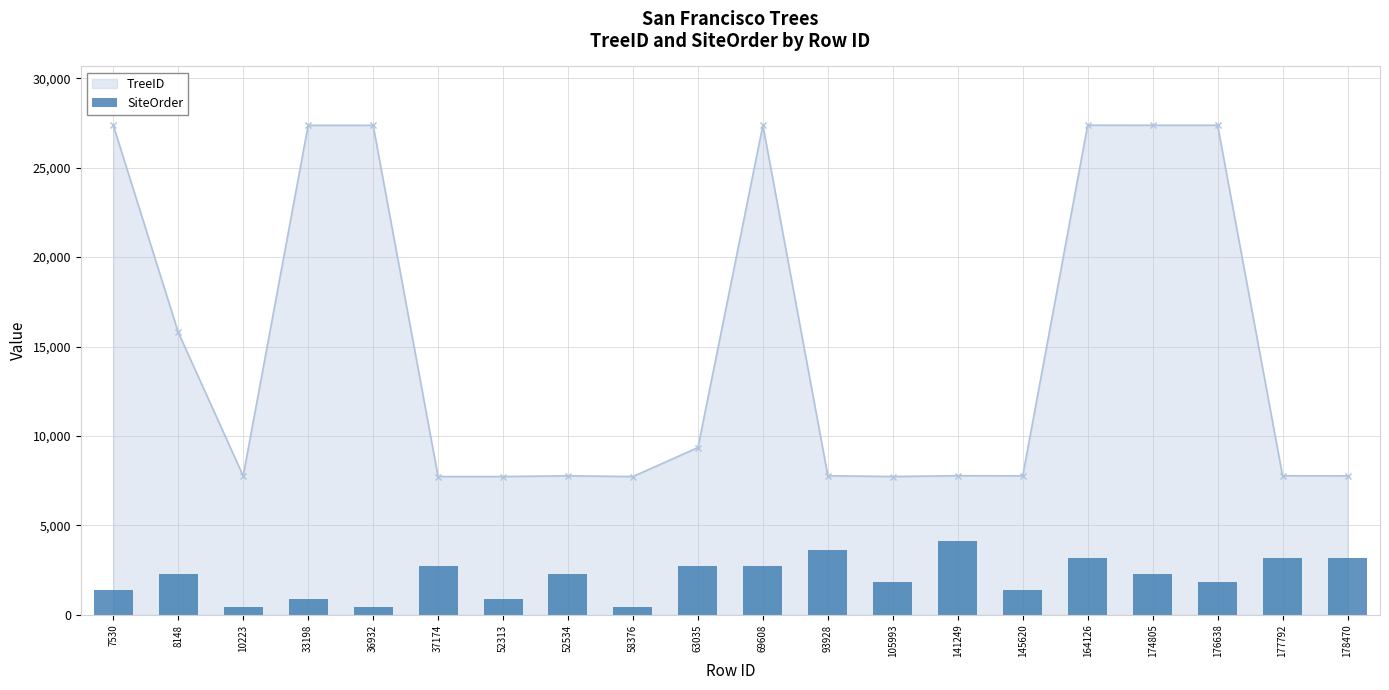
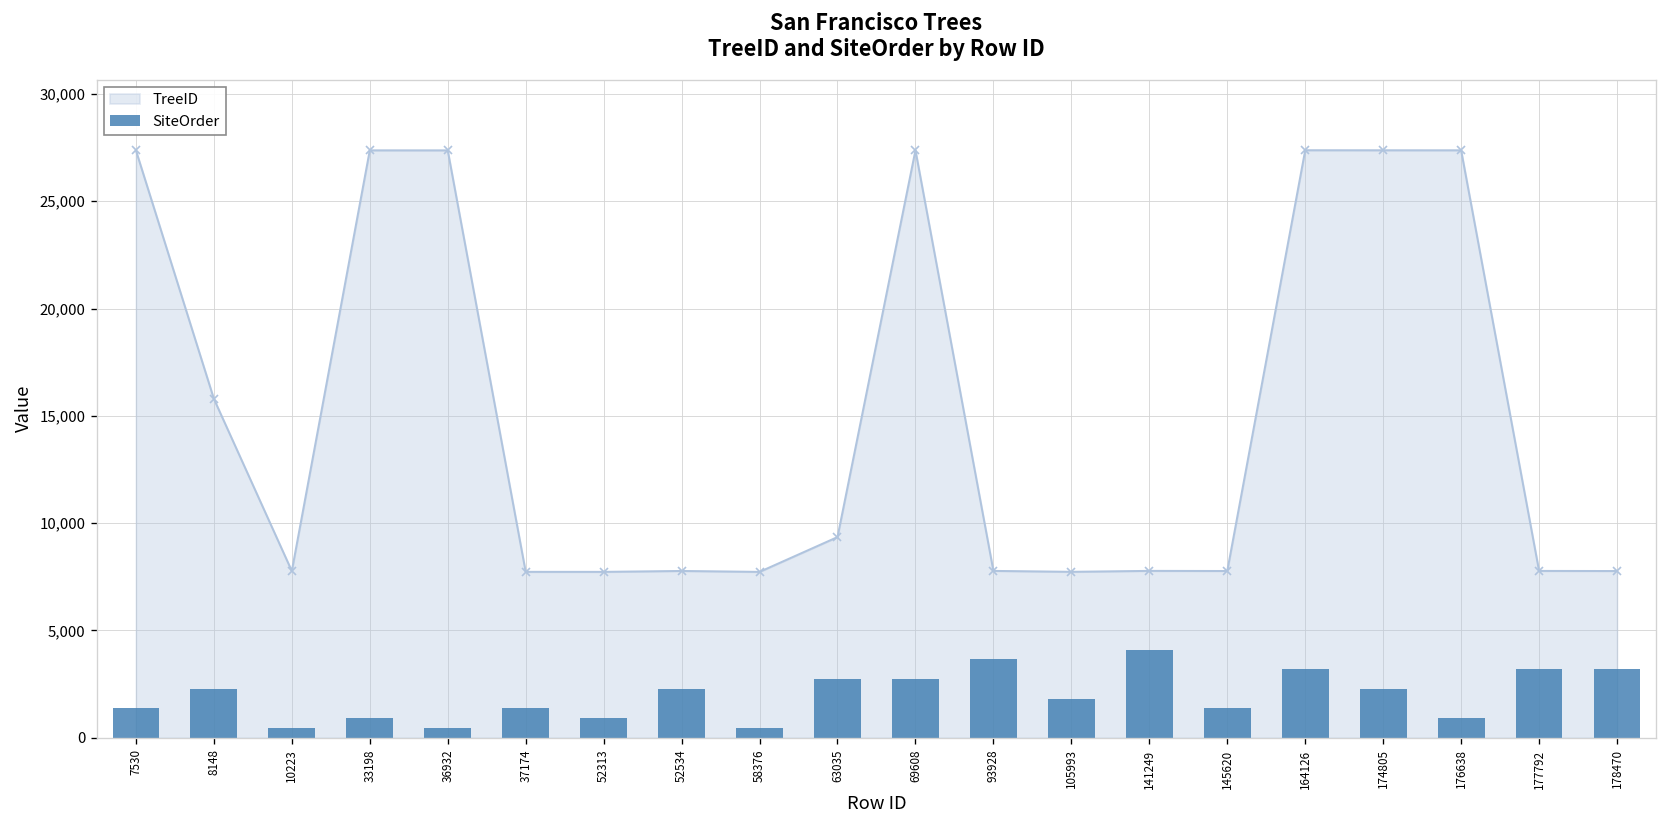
SiteOrder, 37174: 2,700 -> 1,400
SiteOrder, 176638: 1,800 -> 900
